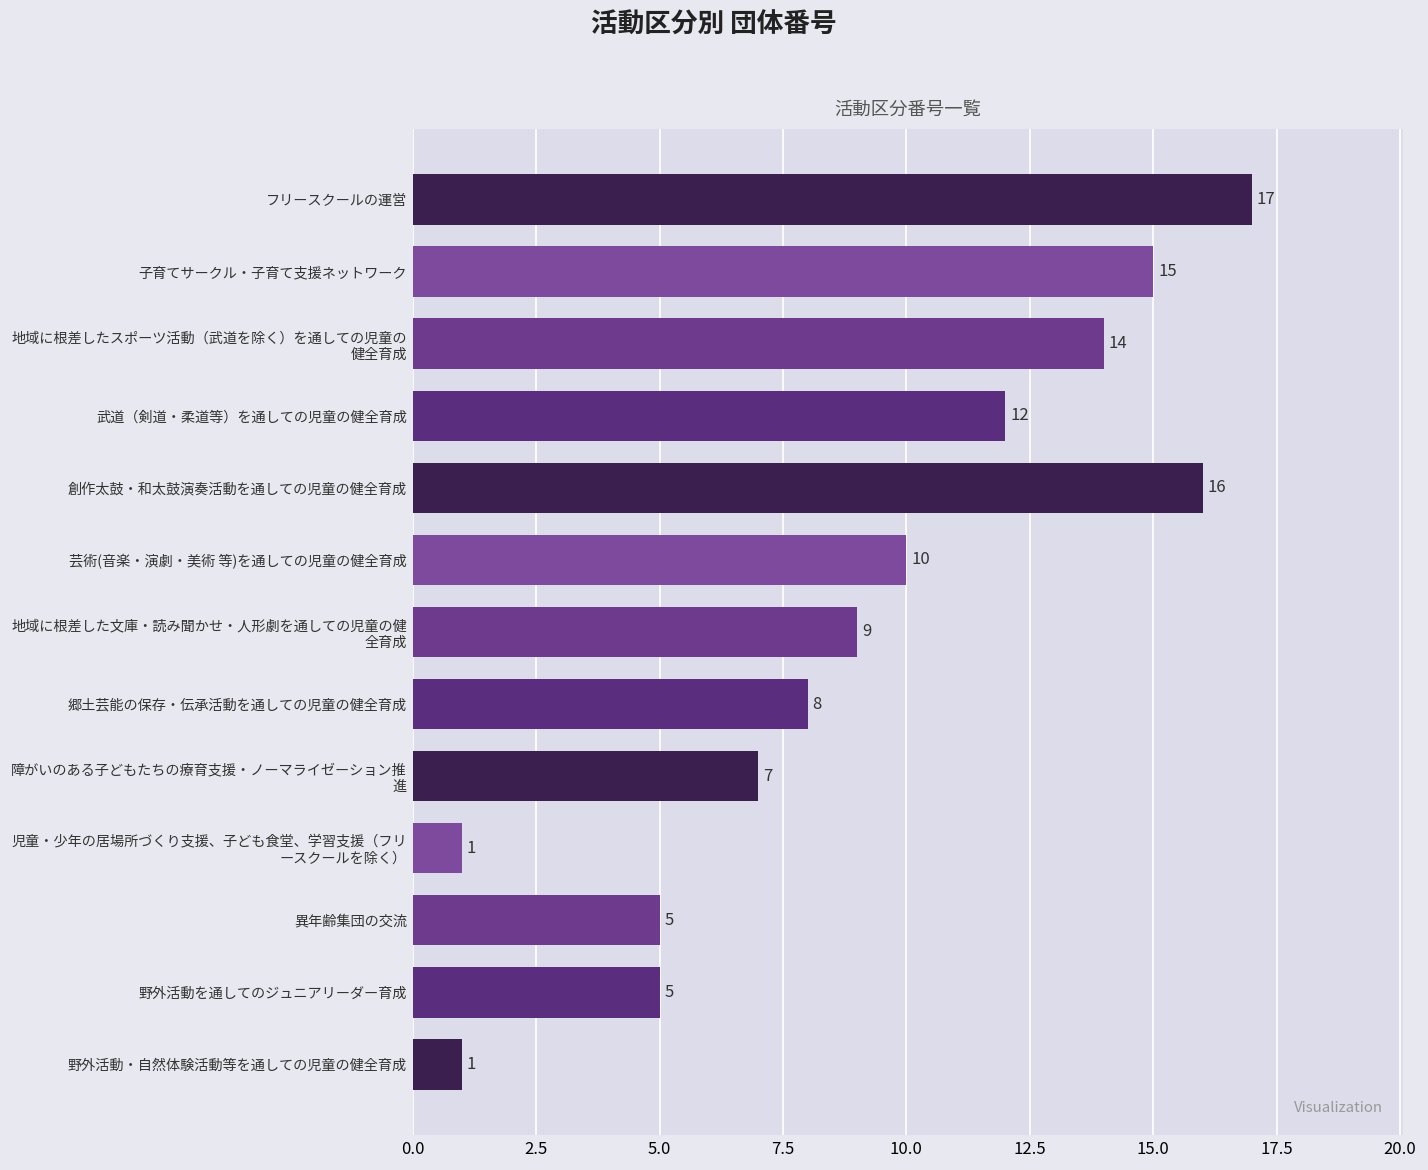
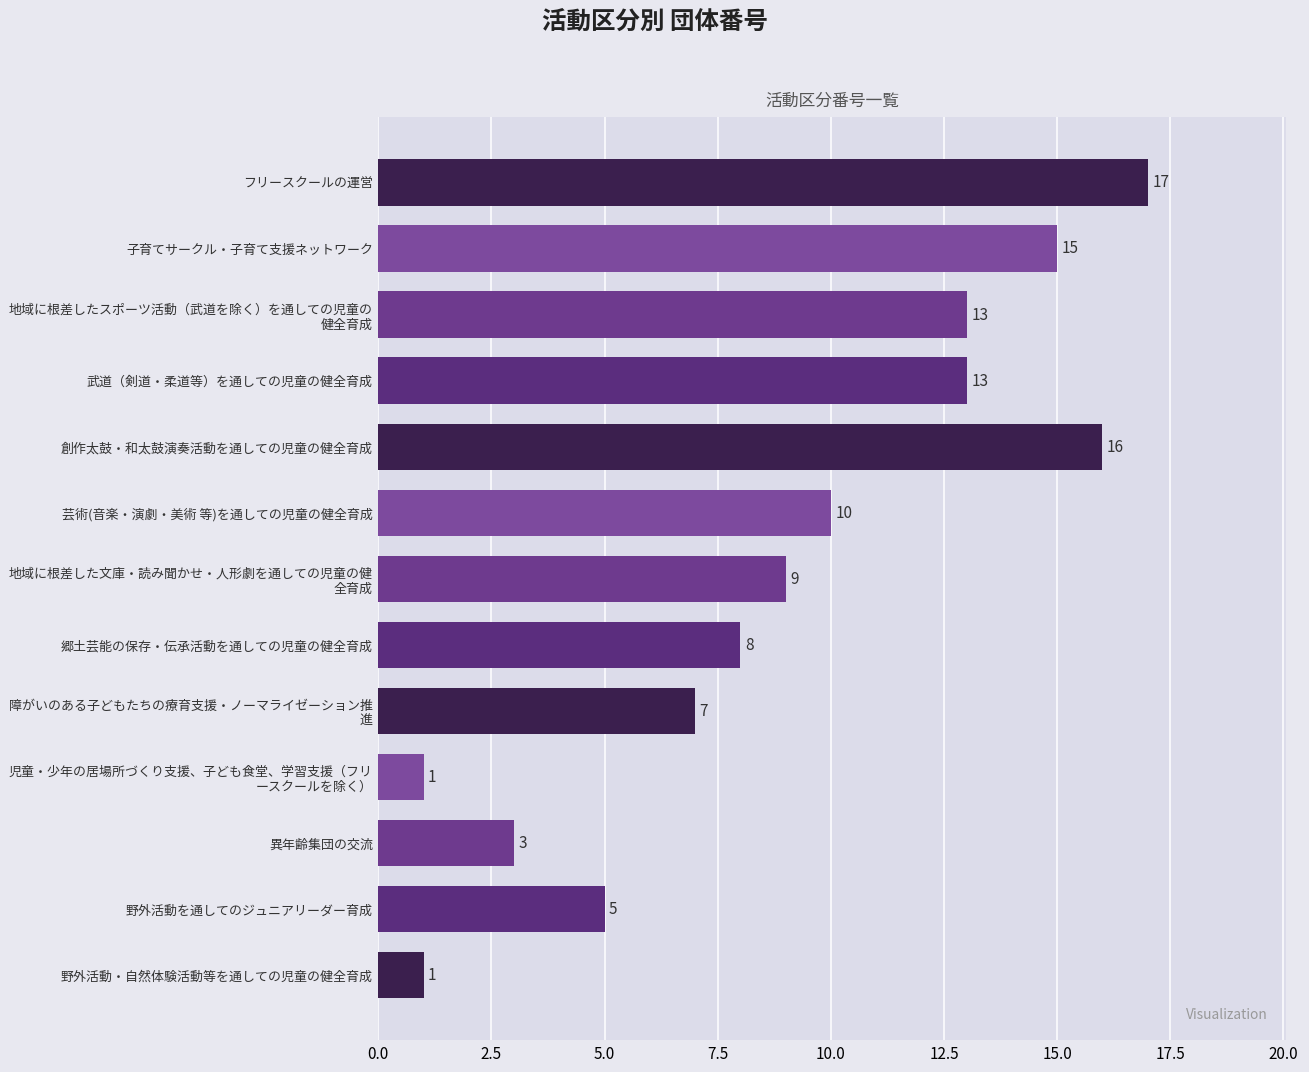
地域に根差したスポーツ活動（武道を除く）を通しての児童の 健全育成: 14 -> 13
武道（剣道・柔道等）を通しての児童の健全育成: 12 -> 13
異年齢集団の交流: 5 -> 3
